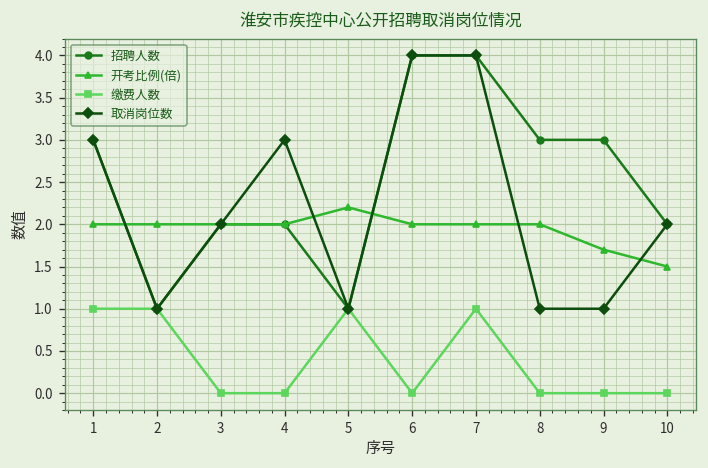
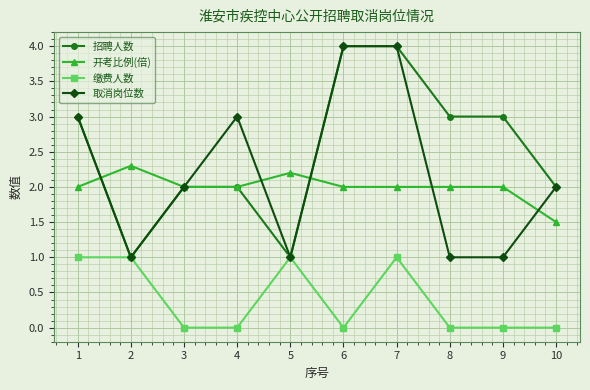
开考比例(倍), 2: 2.0 -> 2.3
开考比例(倍), 9: 1.7 -> 2.0
